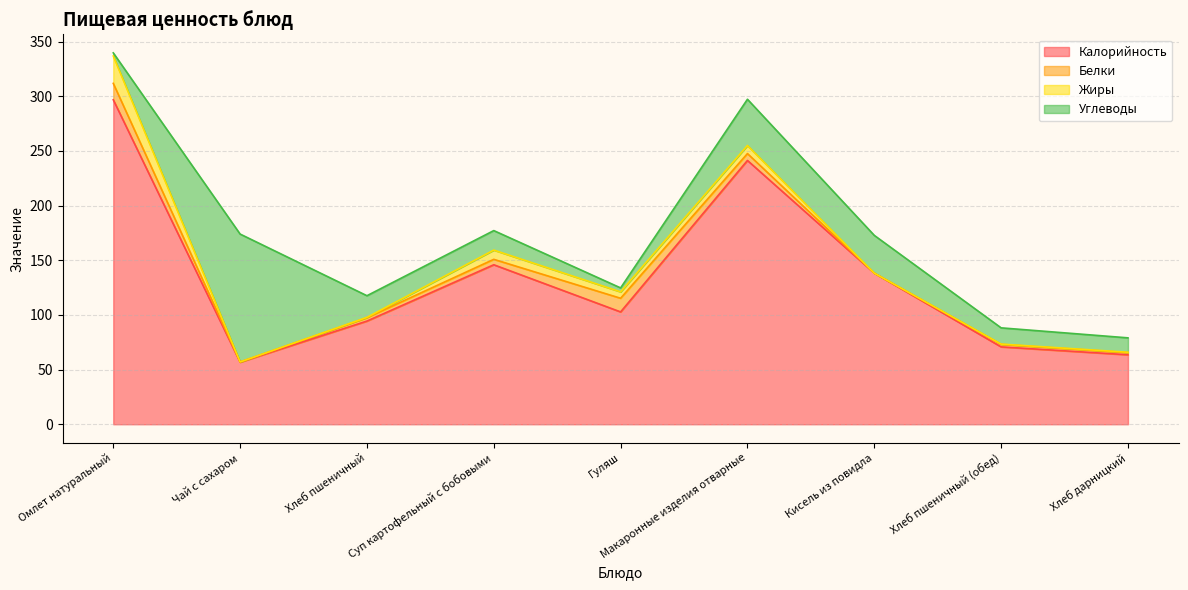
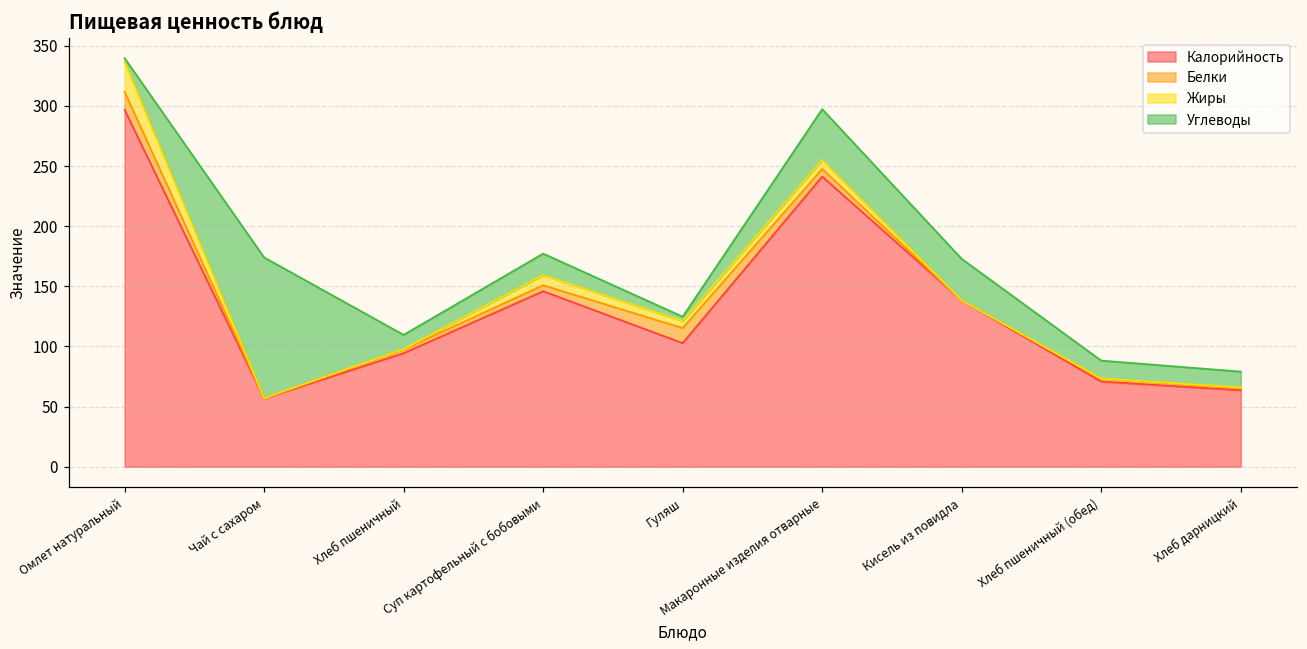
Углеводы, Хлеб пшеничный: 20 -> 12
